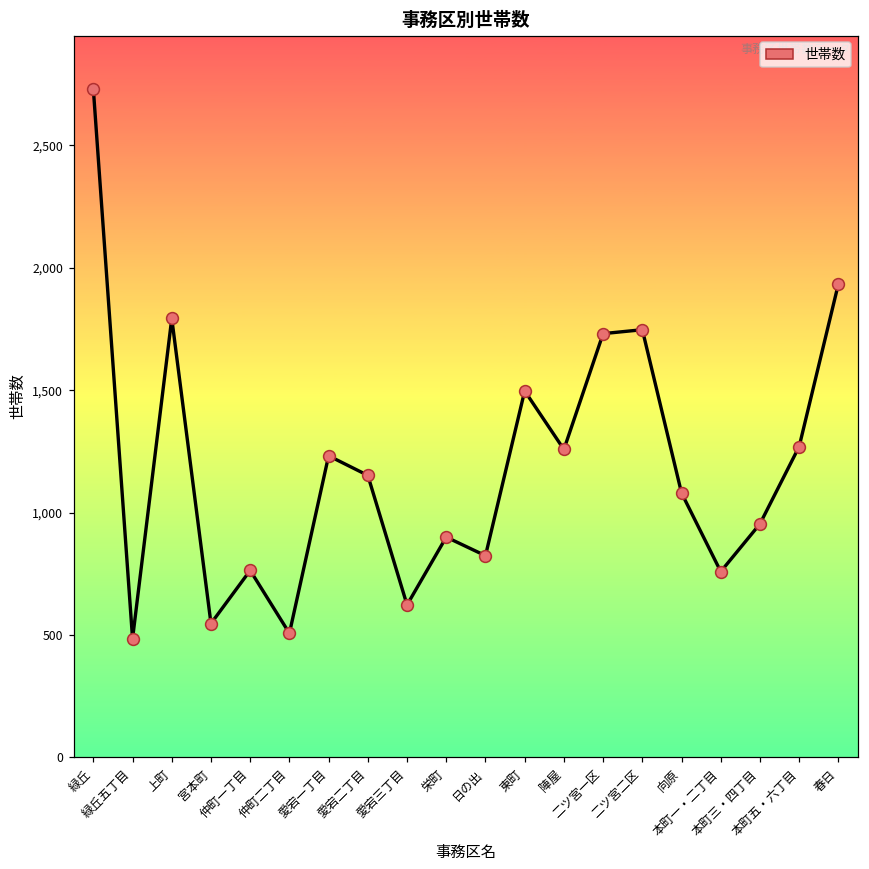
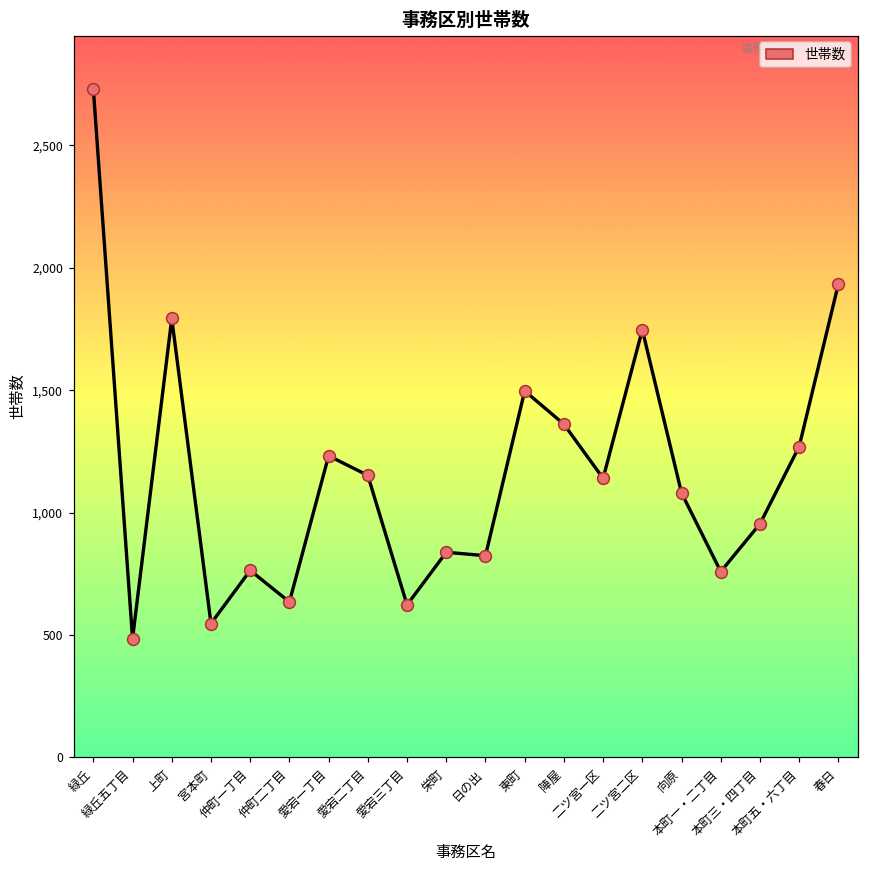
仲町二丁目: 510 -> 640
栄町: 900 -> 840
陣屋: 1,260 -> 1,360
二ツ宮一区: 1,730 -> 1,140
